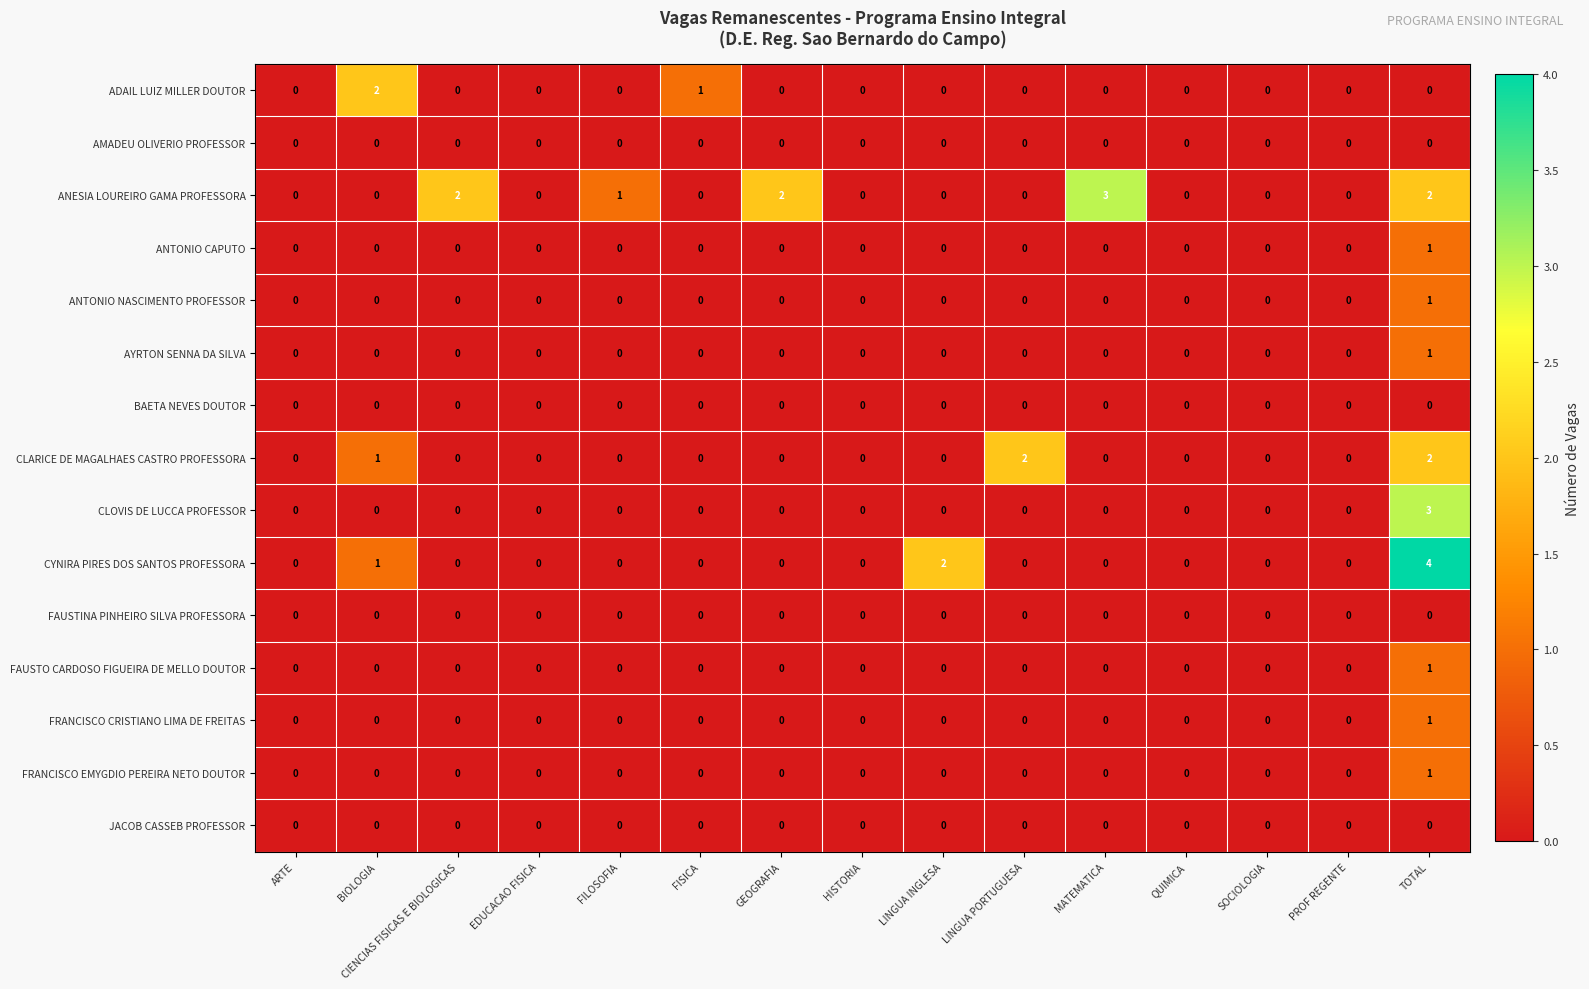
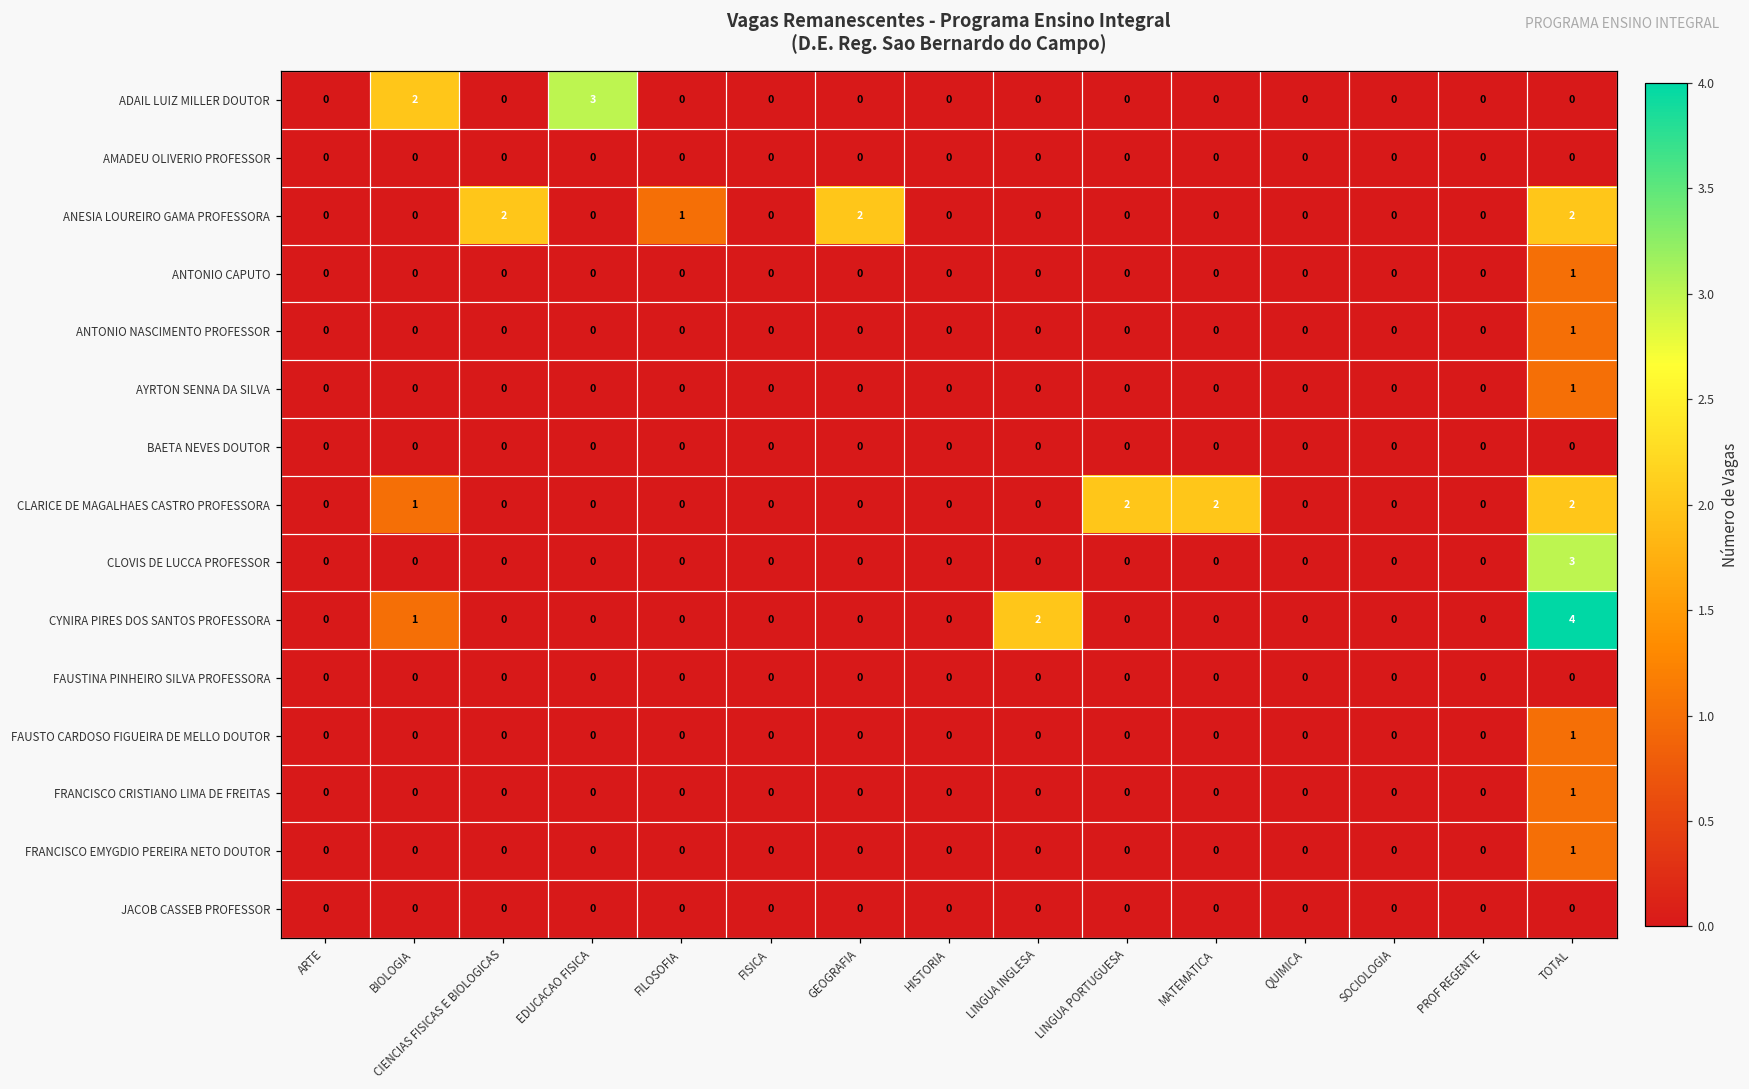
ADAIL LUIZ MILLER DOUTOR, EDUCACAO FISICA: 0 -> 3
ADAIL LUIZ MILLER DOUTOR, FISICA: 1 -> 0
ANESIA LOUREIRO GAMA PROFESSORA, MATEMATICA: 3 -> 0
CLARICE DE MAGALHAES CASTRO PROFESSORA, MATEMATICA: 0 -> 2
